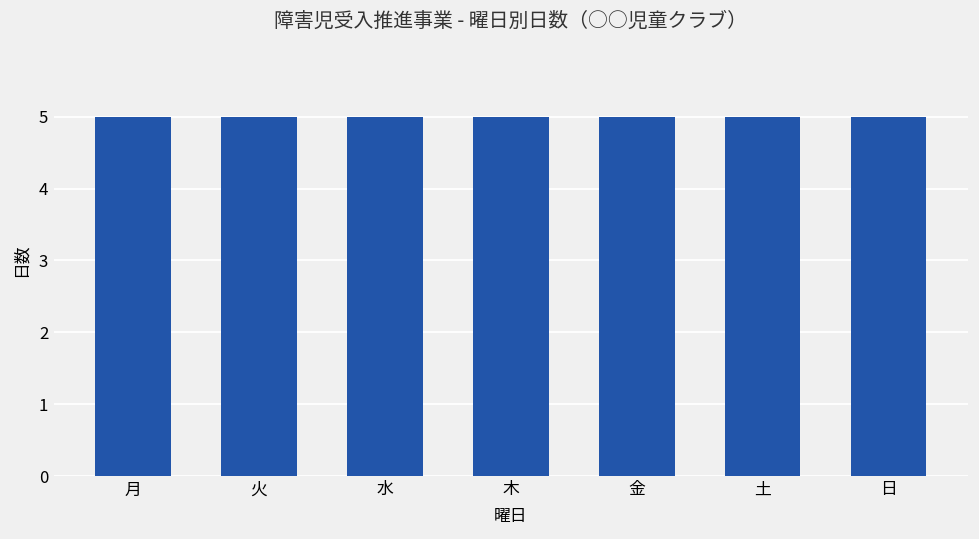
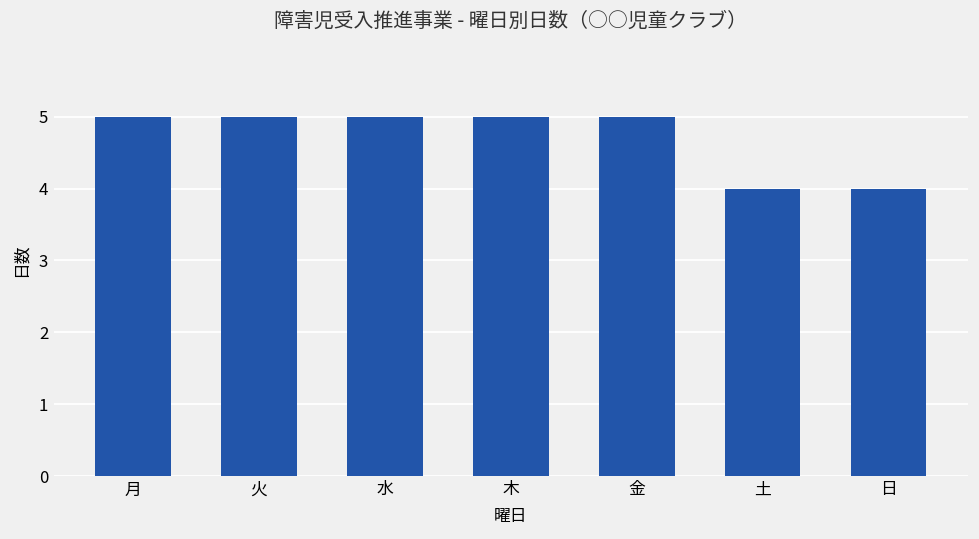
土: 5 -> 4
日: 5 -> 4
